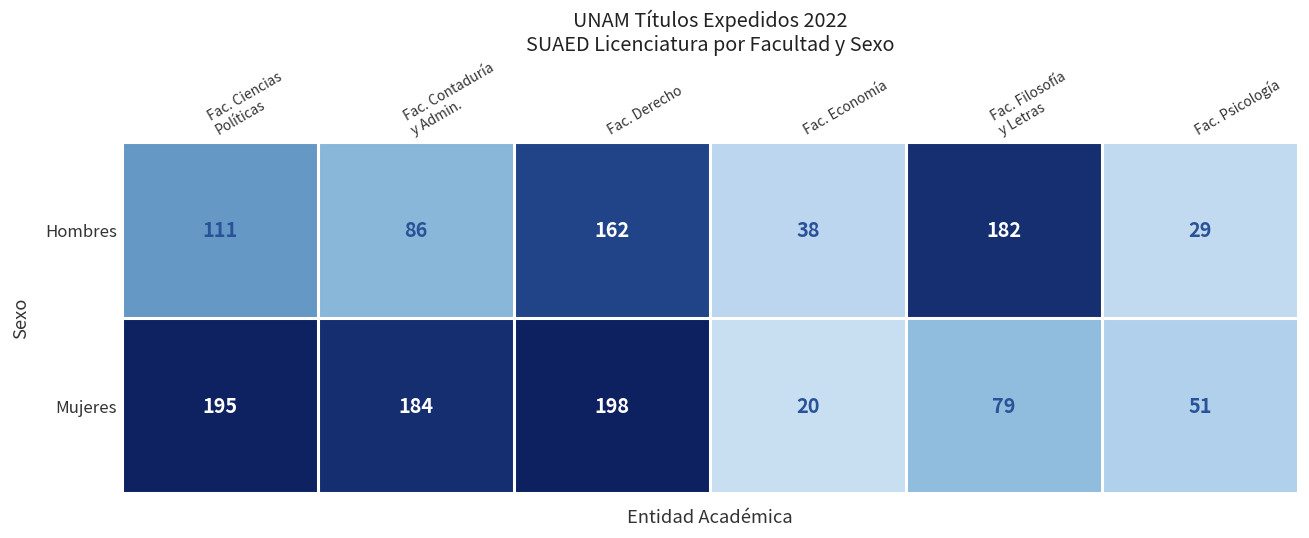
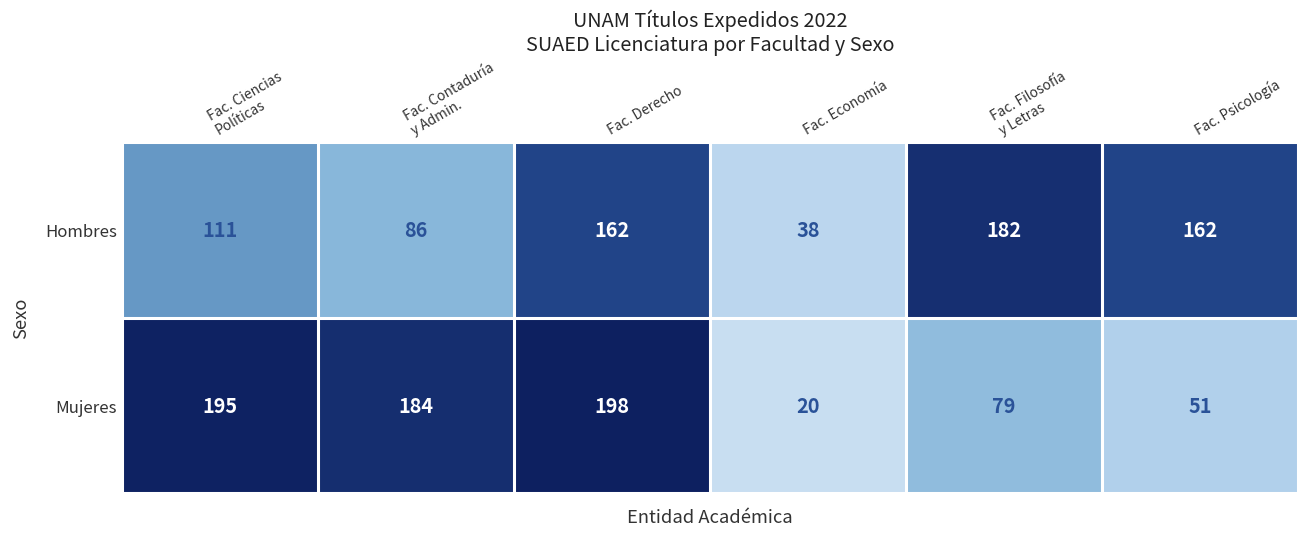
Hombres, Fac. Psicología: 29 -> 162
